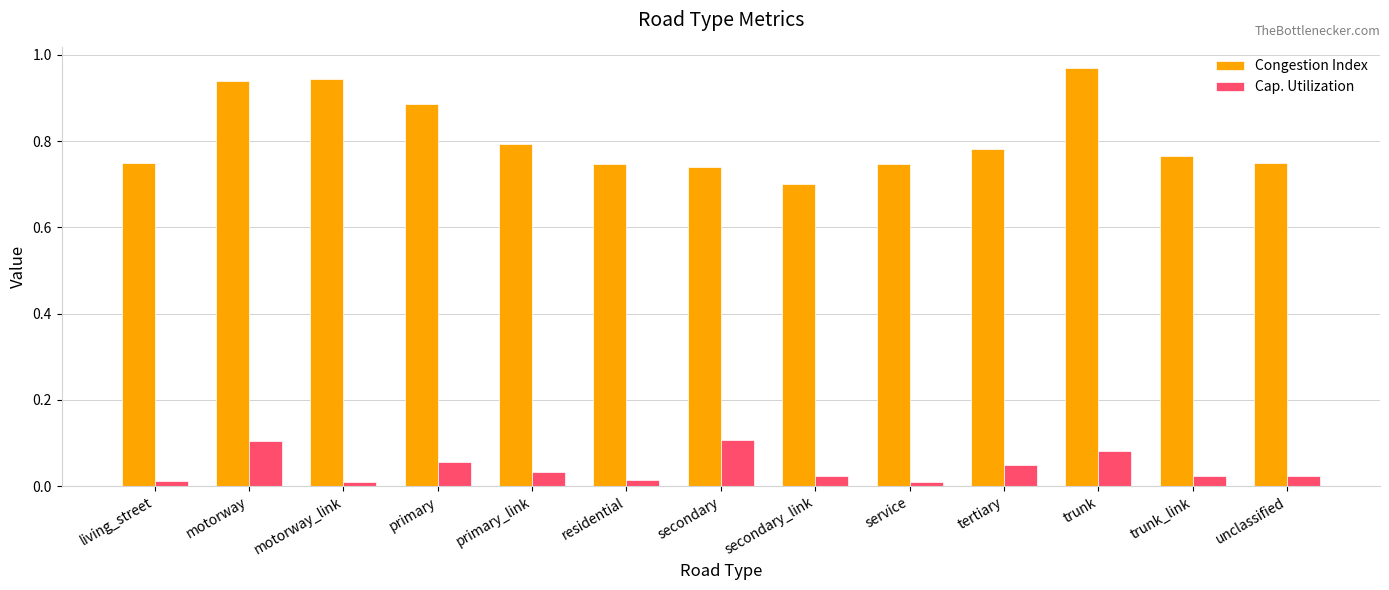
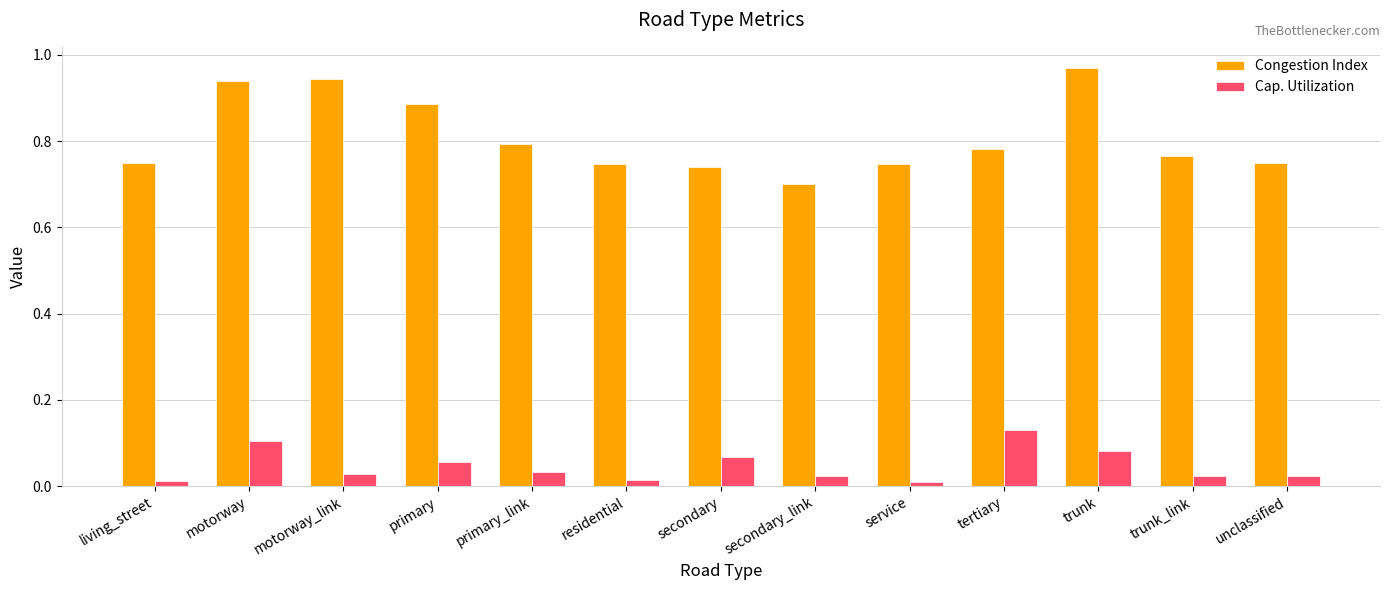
Cap. Utilization, motorway_link: 0.01 -> 0.03
Cap. Utilization, secondary: 0.11 -> 0.07
Cap. Utilization, tertiary: 0.05 -> 0.13
